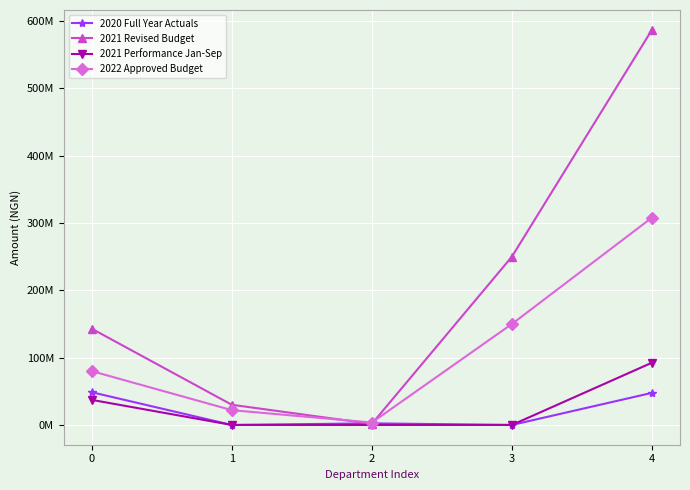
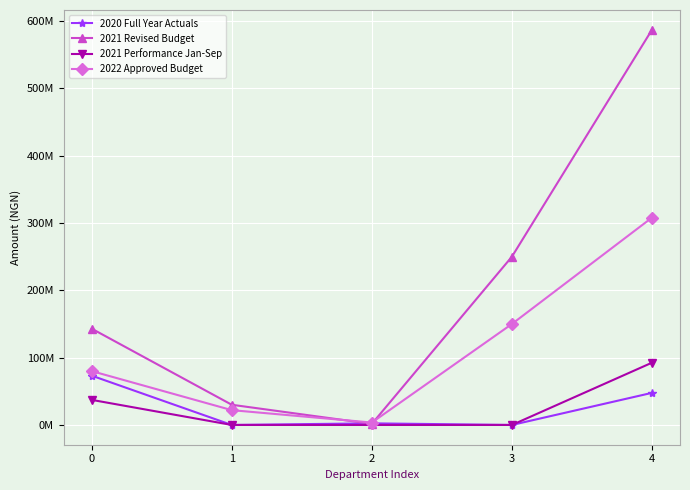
2020 Full Year Actuals, 0: 50000000 -> 70000000
